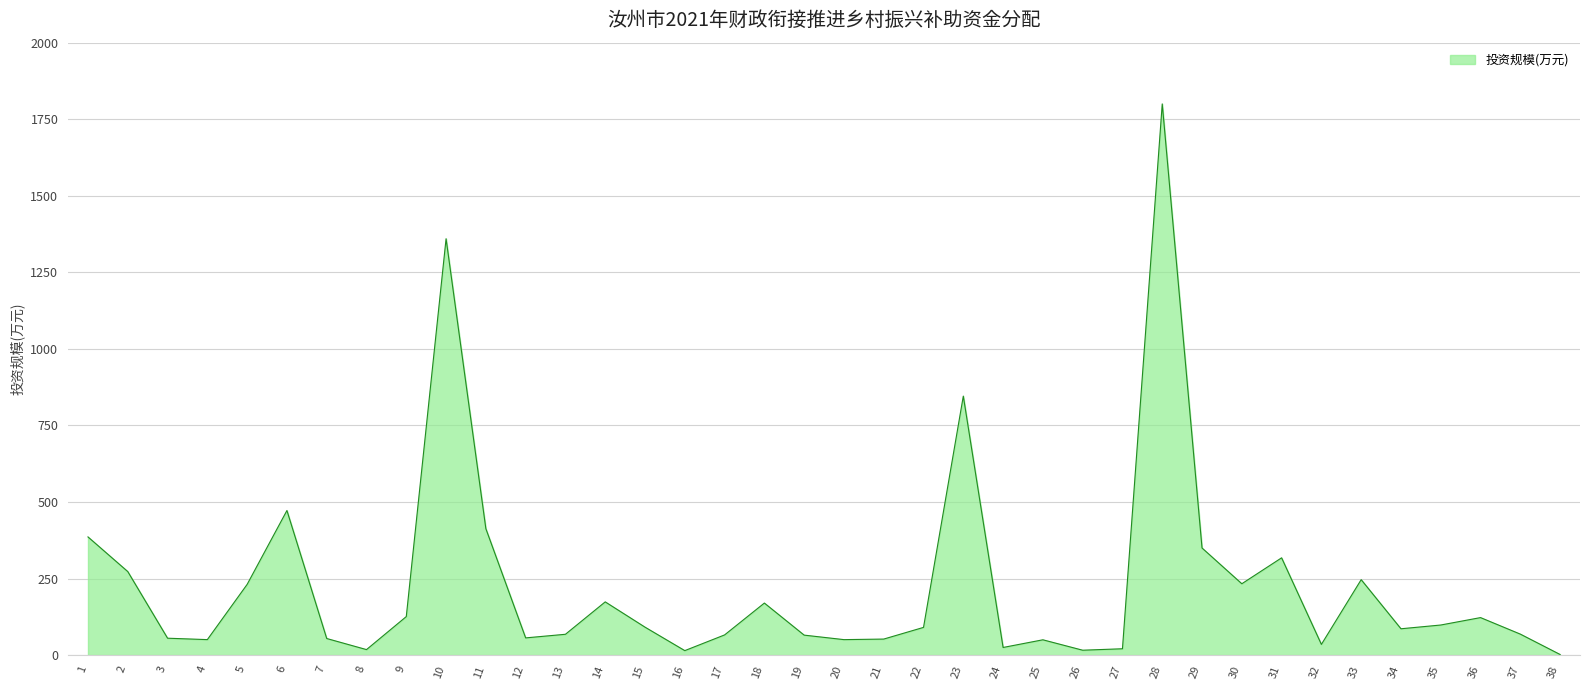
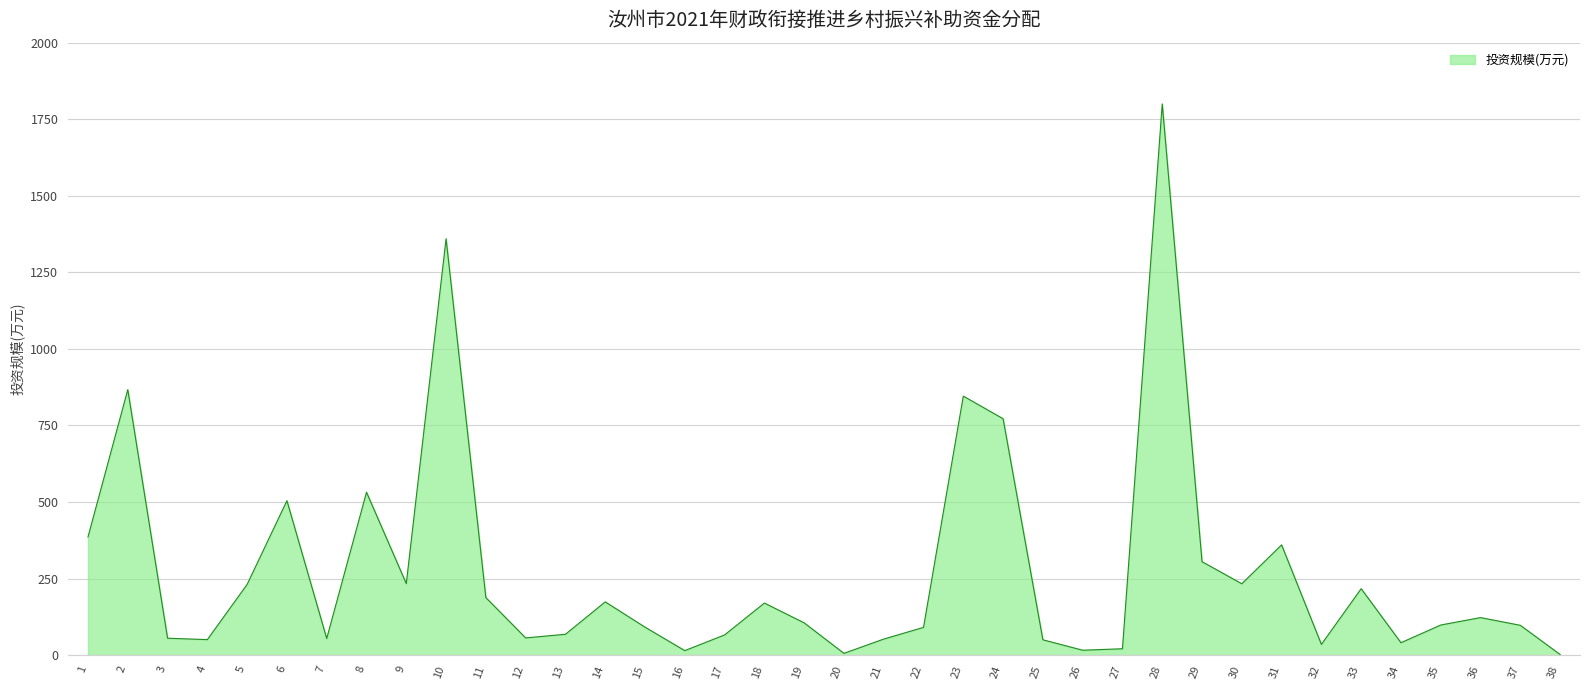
2: 270 -> 870
6: 470 -> 500
8: 20 -> 530
9: 130 -> 230
11: 410 -> 190
19: 70 -> 110
20: 50 -> 10
24: 20 -> 770
29: 350 -> 310
31: 320 -> 360
33: 250 -> 220
34: 90 -> 40
37: 70 -> 100
